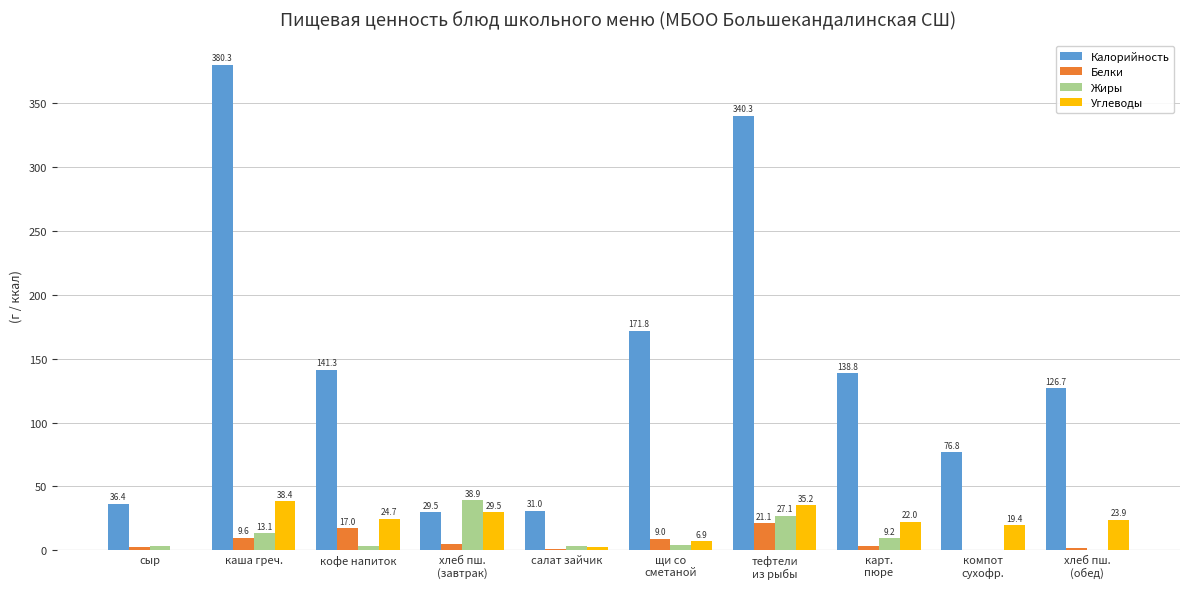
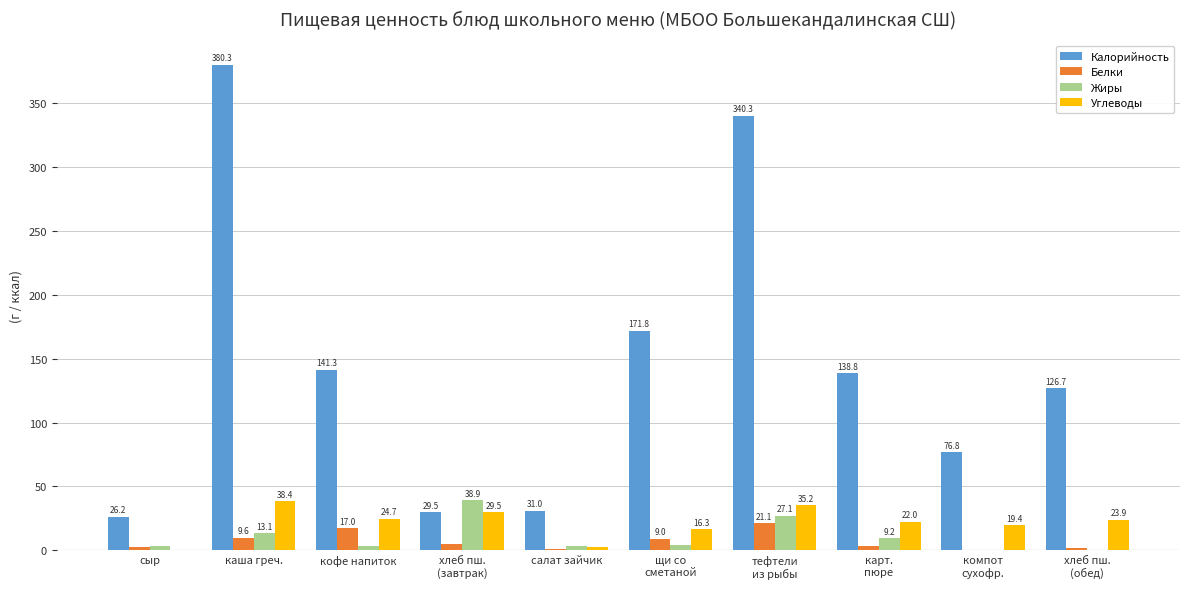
Калорийность, сыр: 36.4 -> 26.2
Углеводы, щи со сметаной: 6.9 -> 16.3
